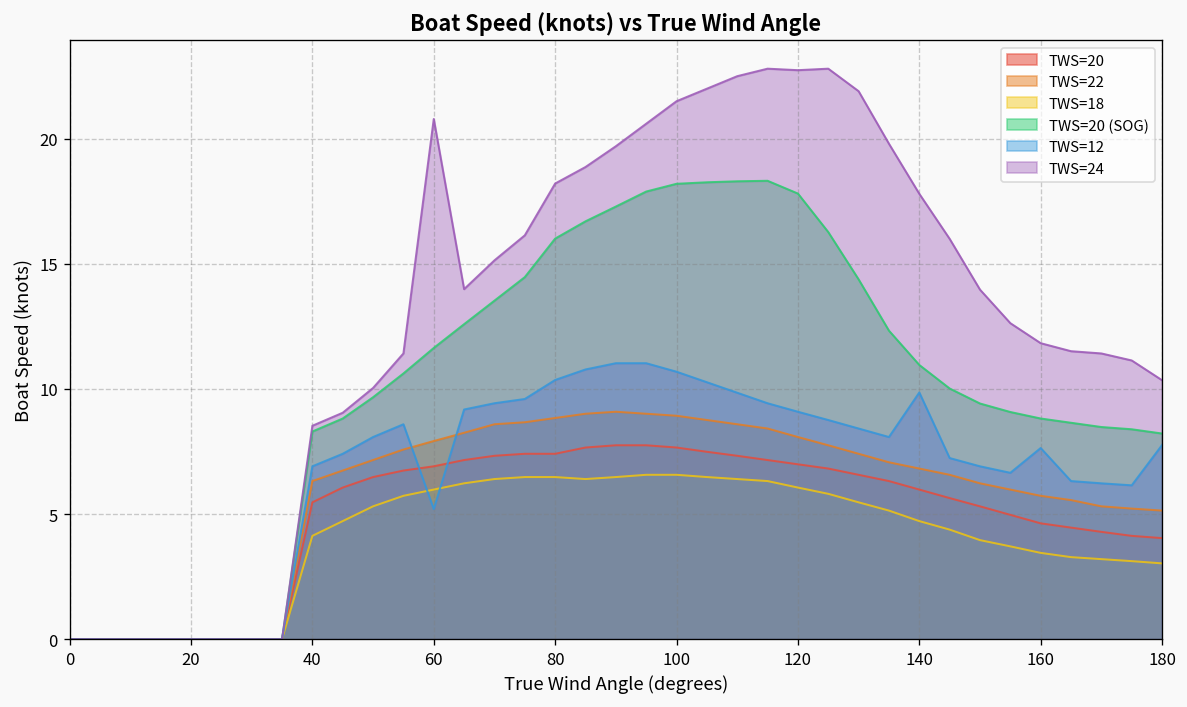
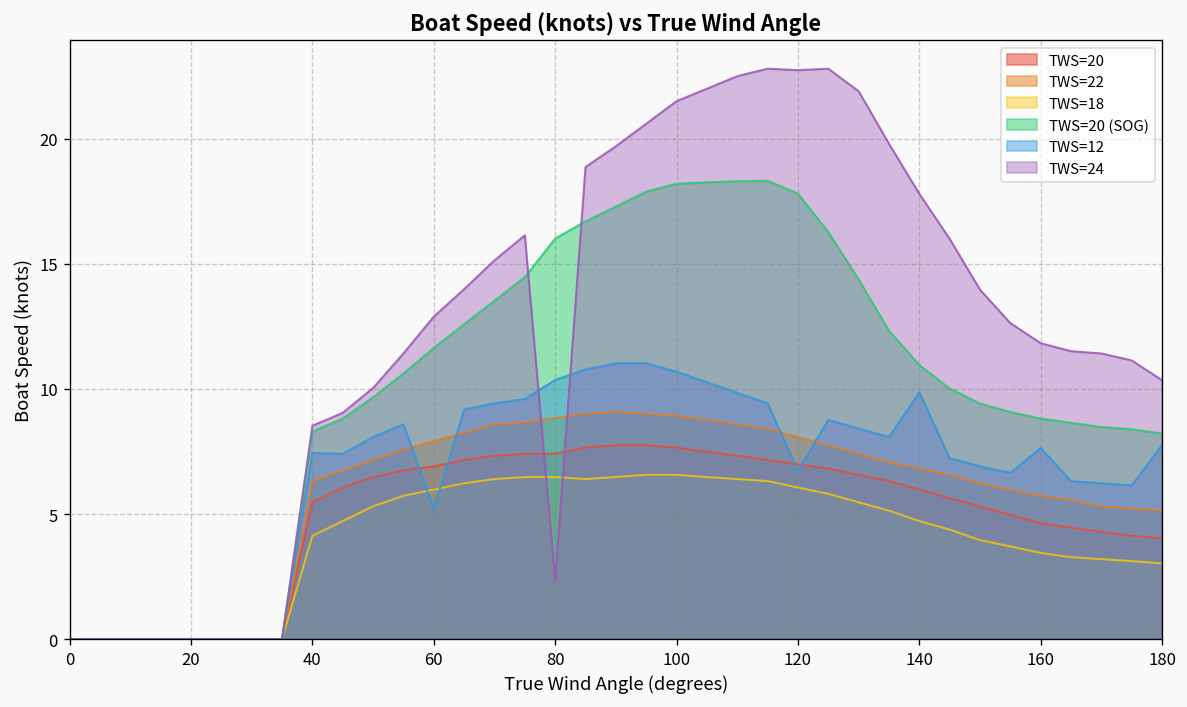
TWS=12, 40: 6.9 -> 7.4
TWS=24, 60: 20.8 -> 12.9
TWS=24, 80: 18.2 -> 2.3
TWS=12, 120: 9.1 -> 6.7
